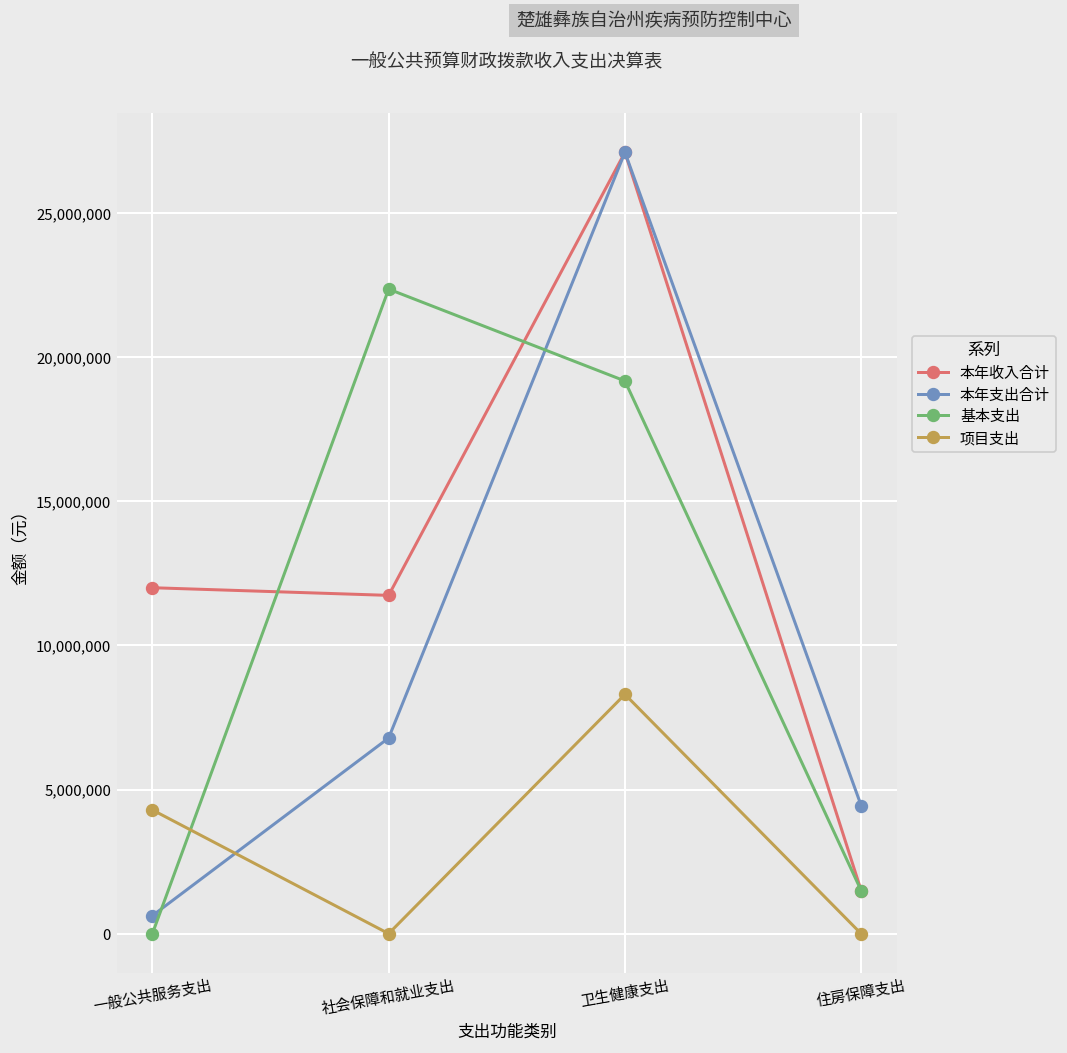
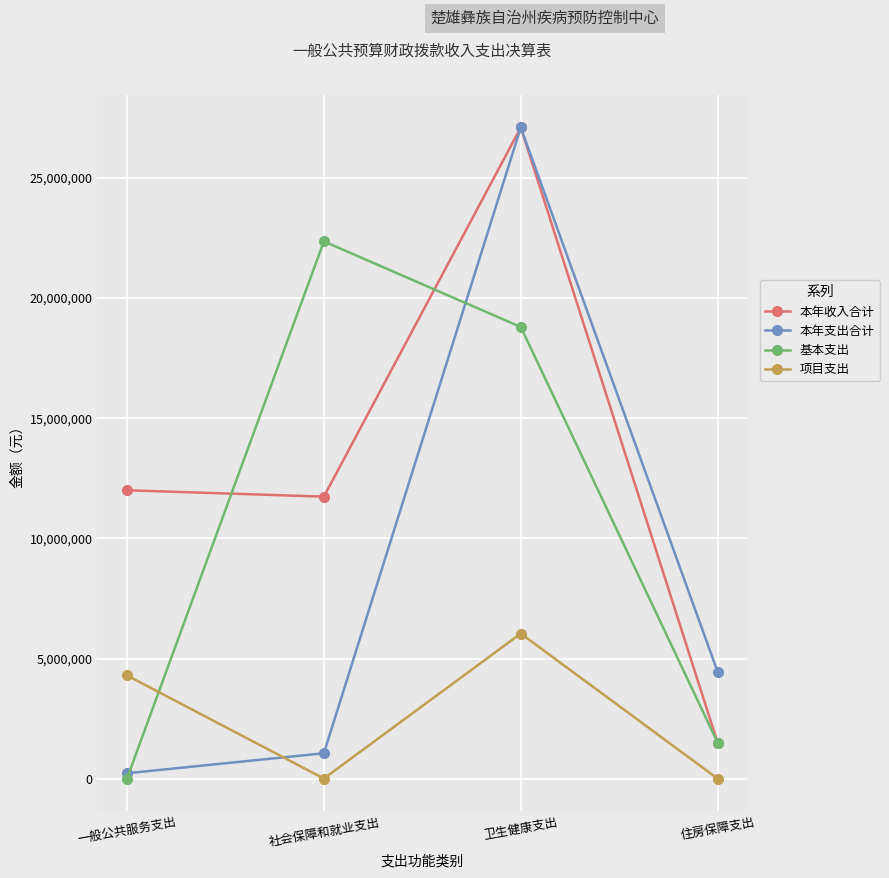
本年支出合计, 一般公共服务支出: 600,000 -> 200,000
本年支出合计, 社会保障和就业支出: 6,800,000 -> 1,100,000
基本支出, 卫生健康支出: 19,200,000 -> 18,800,000
项目支出, 卫生健康支出: 8,300,000 -> 6,000,000
